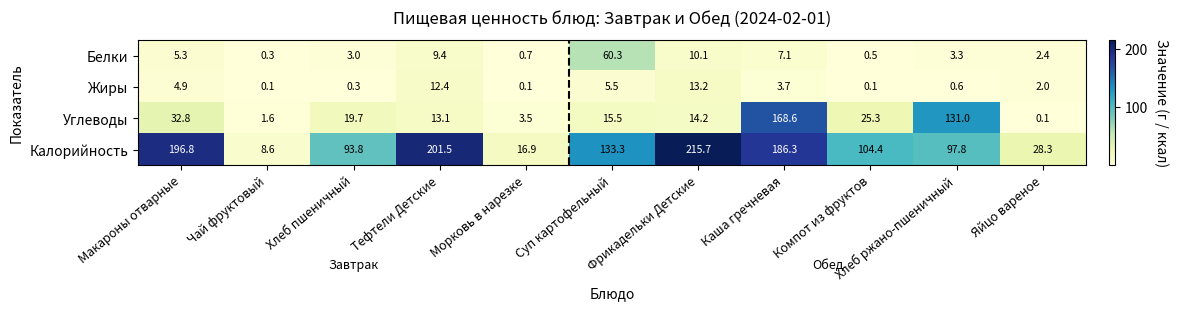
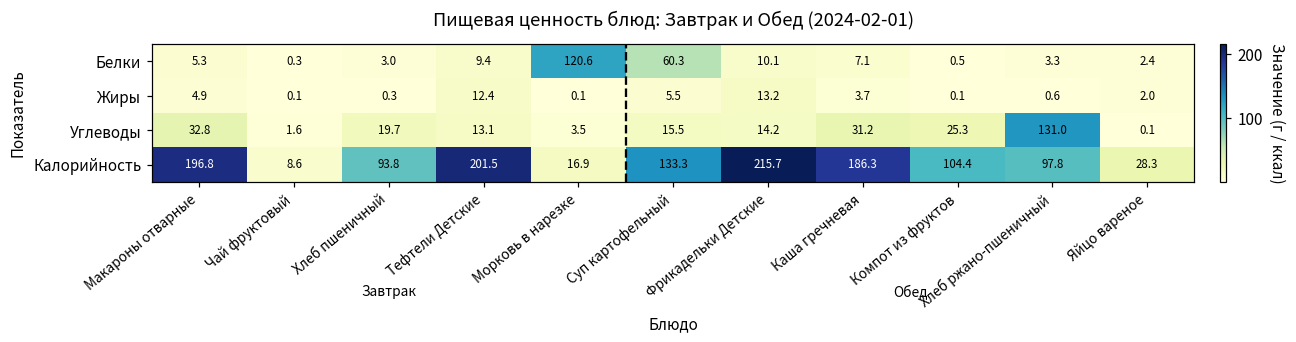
Белки, Морковь в нарезке: 0.7 -> 120.6
Углеводы, Каша гречневая: 168.6 -> 31.2
